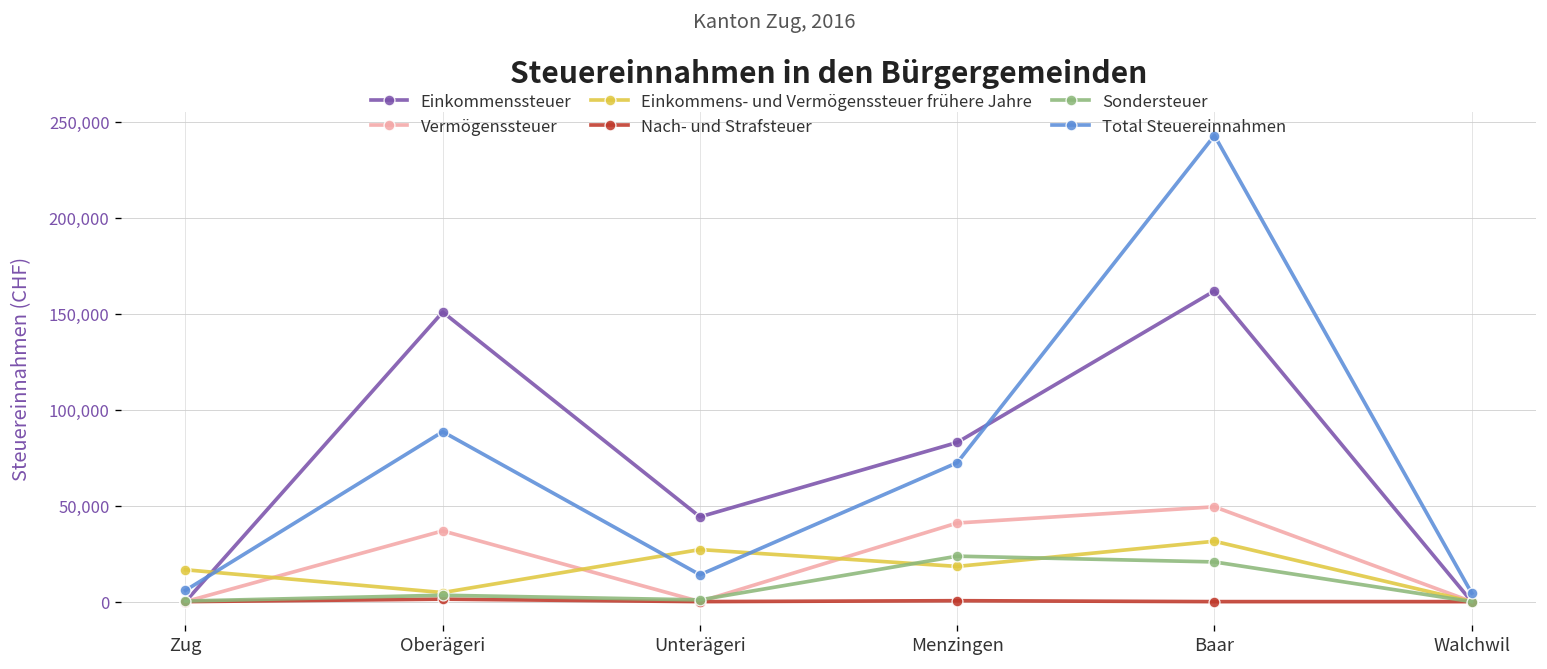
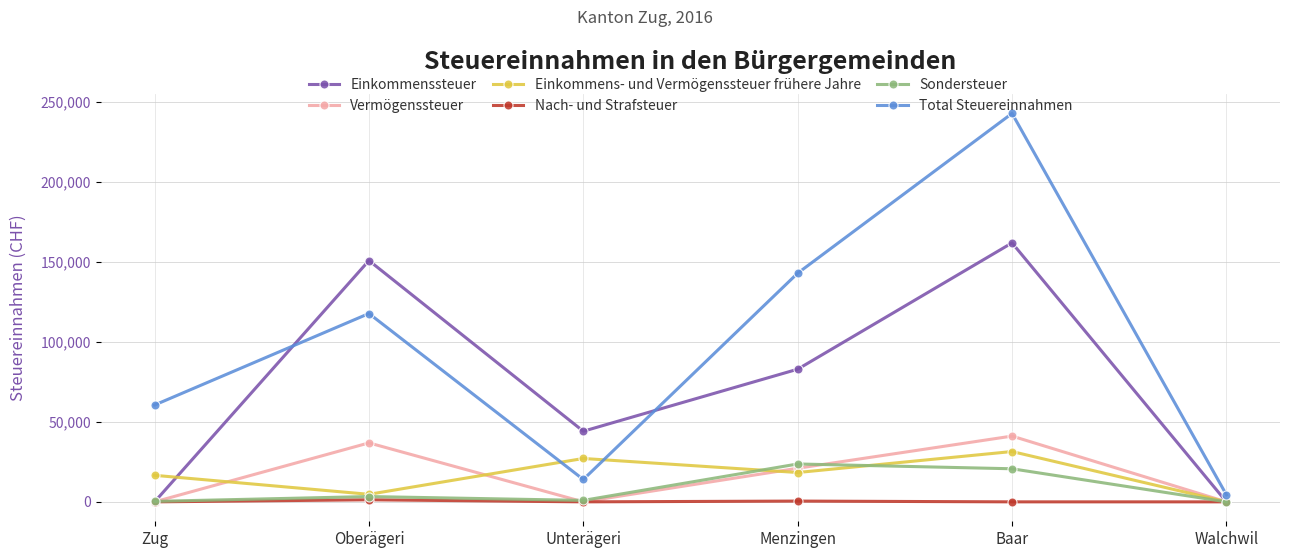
Total Steuereinnahmen, Zug: 6,000 -> 61,000
Total Steuereinnahmen, Oberägeri: 89,000 -> 118,000
Vermögenssteuer, Menzingen: 41,000 -> 21,000
Total Steuereinnahmen, Menzingen: 72,000 -> 143,000
Vermögenssteuer, Baar: 49,000 -> 41,000
